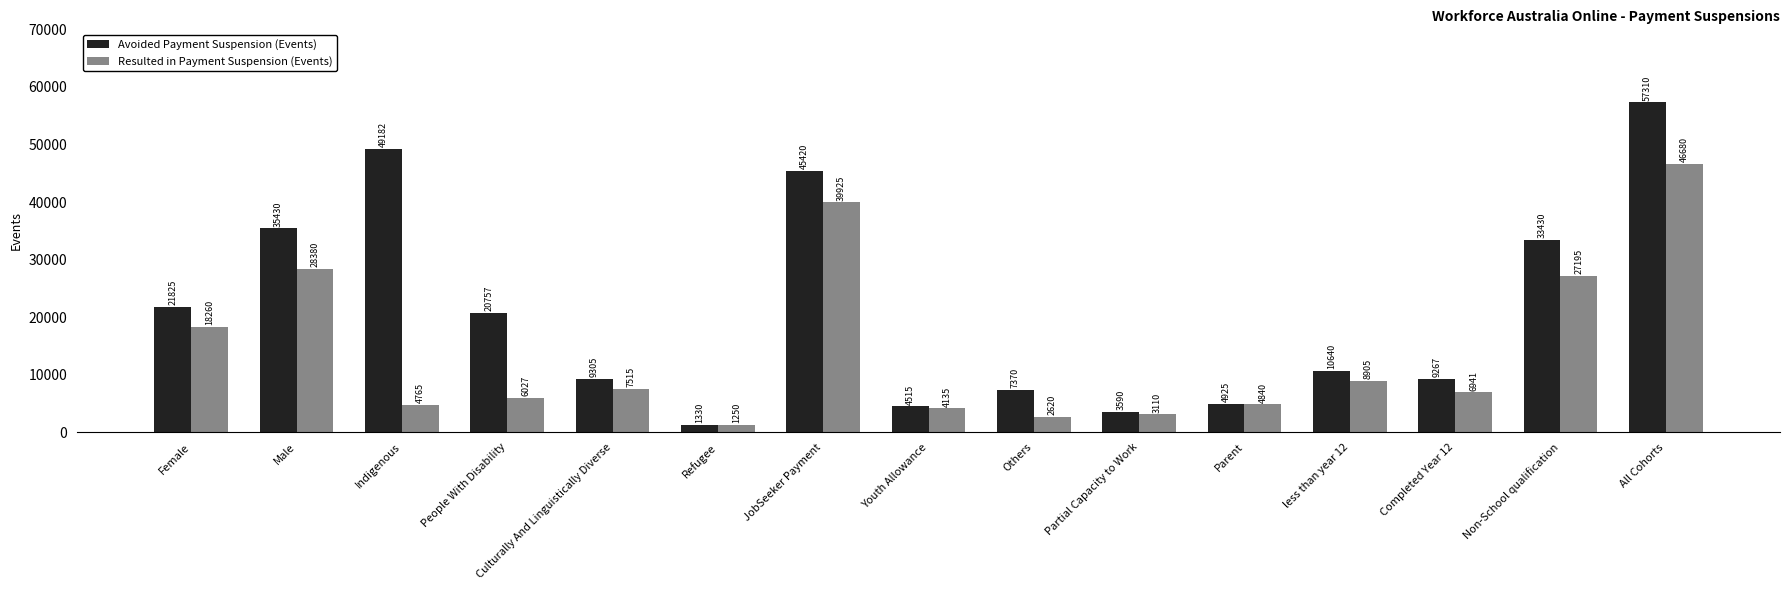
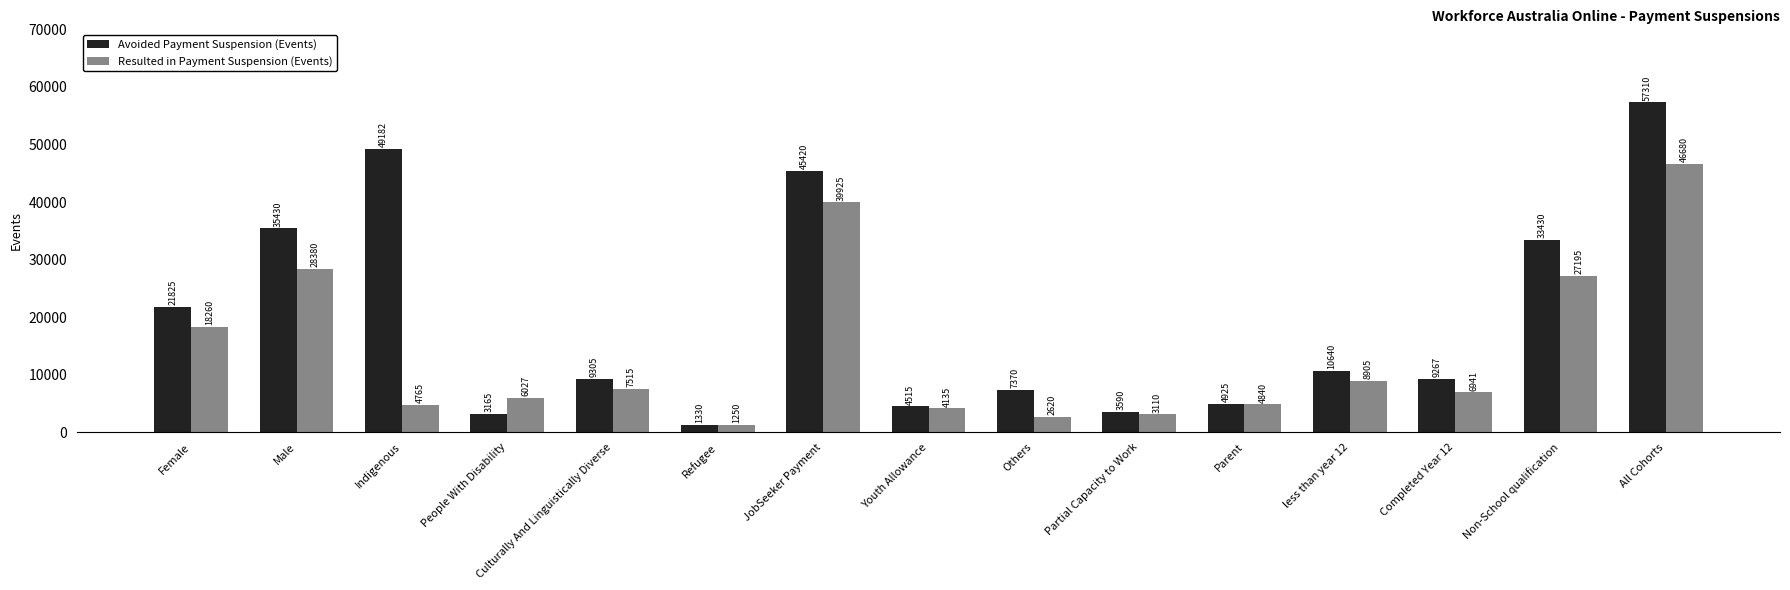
Avoided Payment Suspension (Events), People With Disability: 20757 -> 3165
